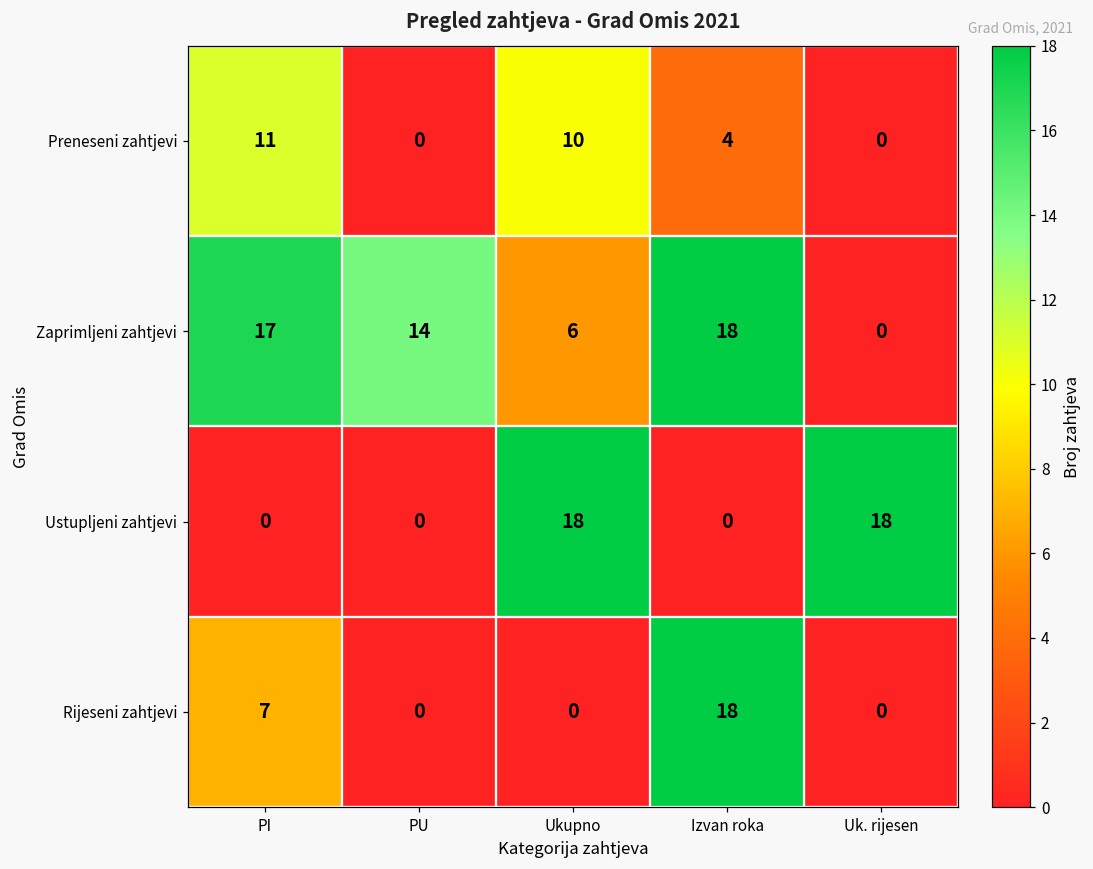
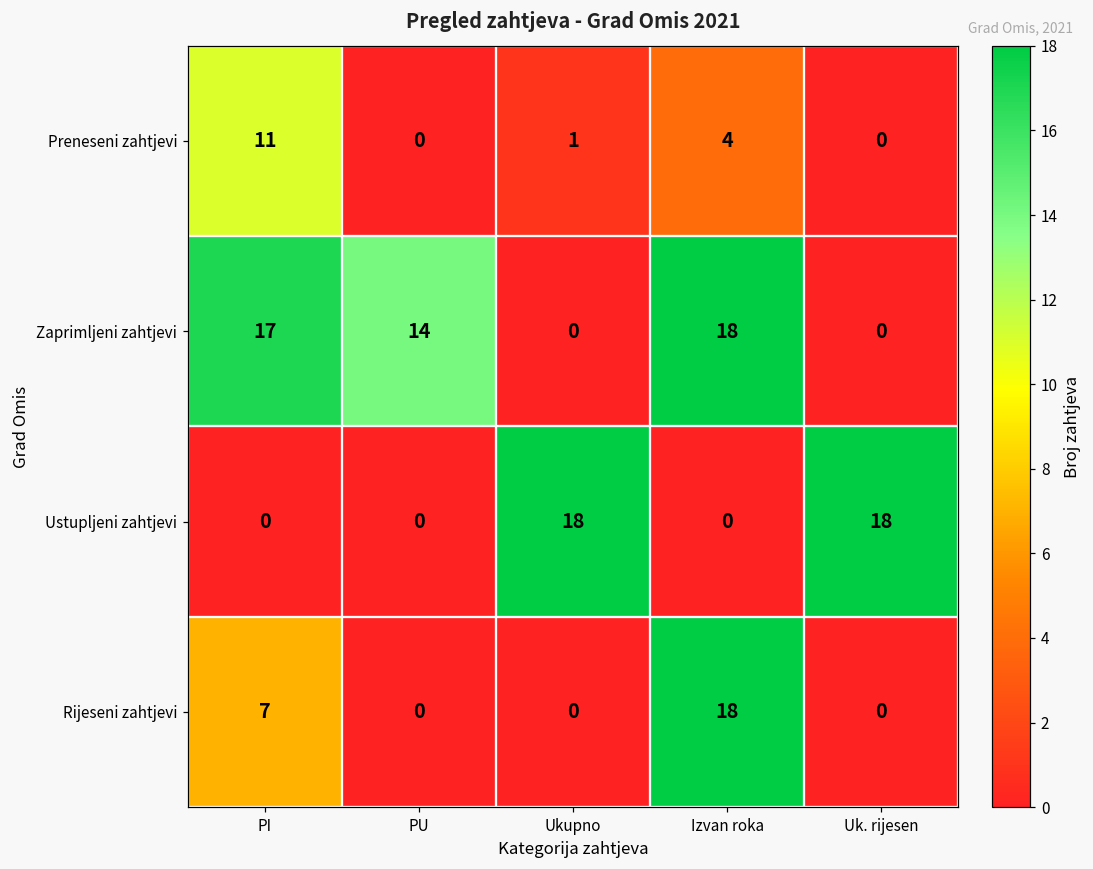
Preneseni zahtjevi, Ukupno: 10 -> 1
Zaprimljeni zahtjevi, Ukupno: 6 -> 0
